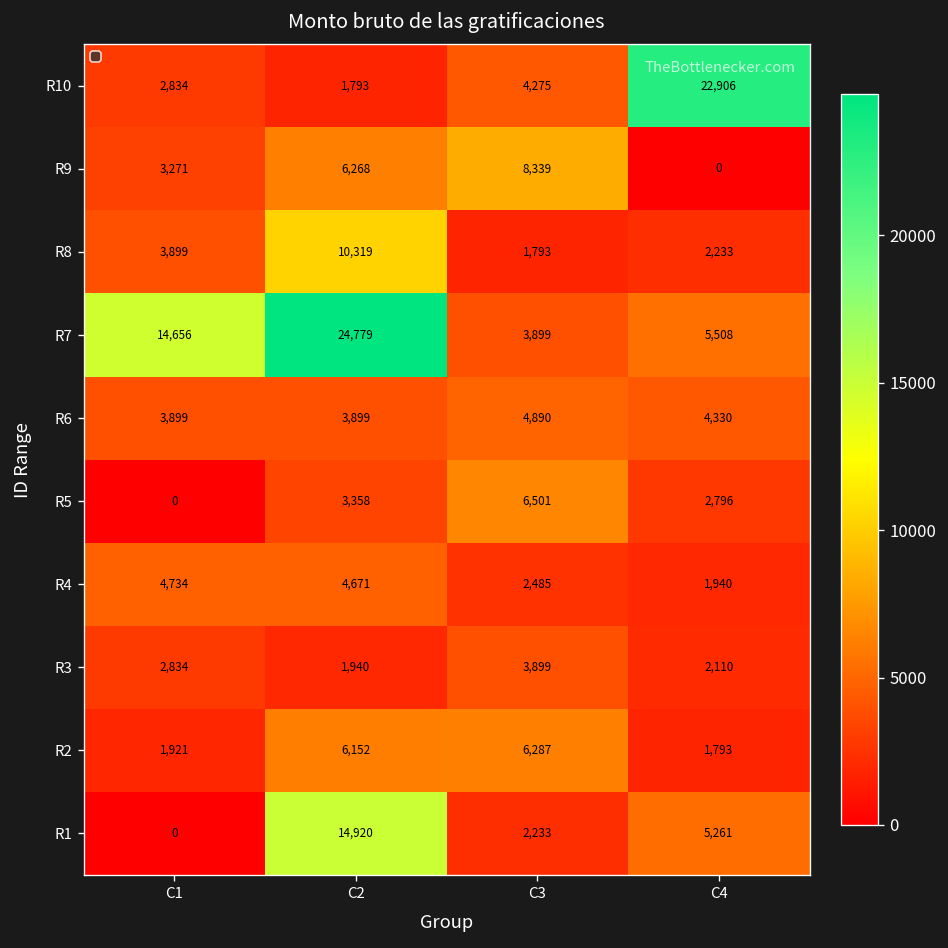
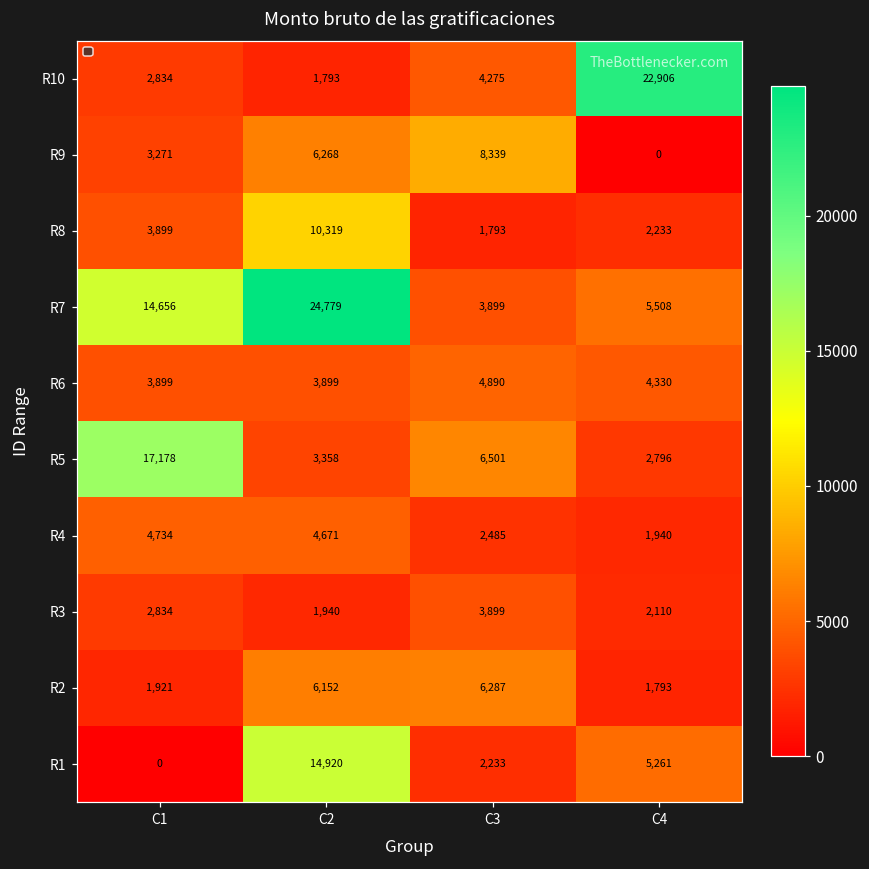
R5, C1: 0 -> 17,178
